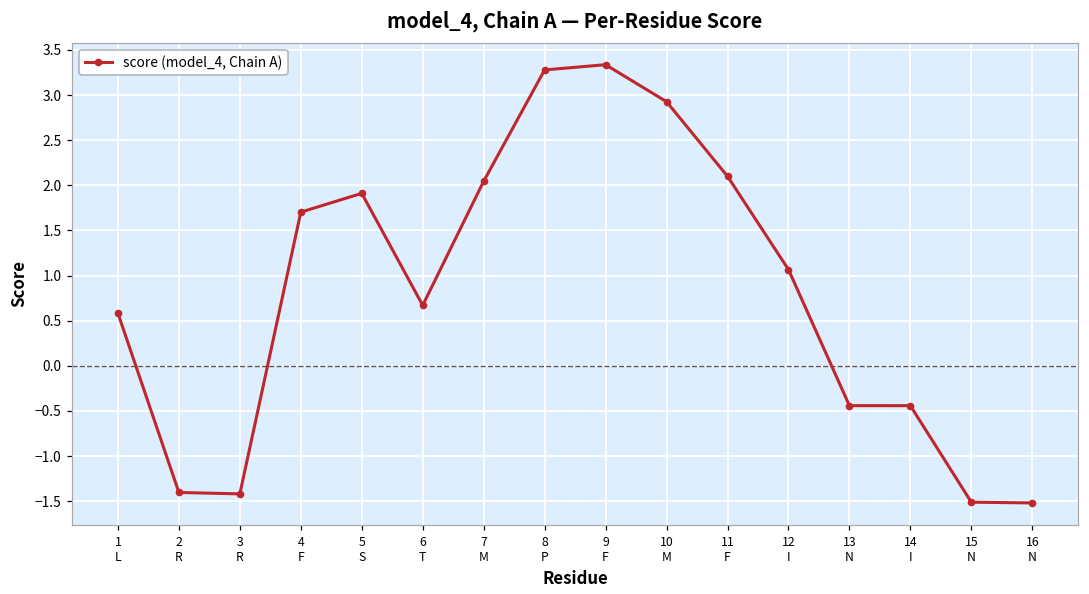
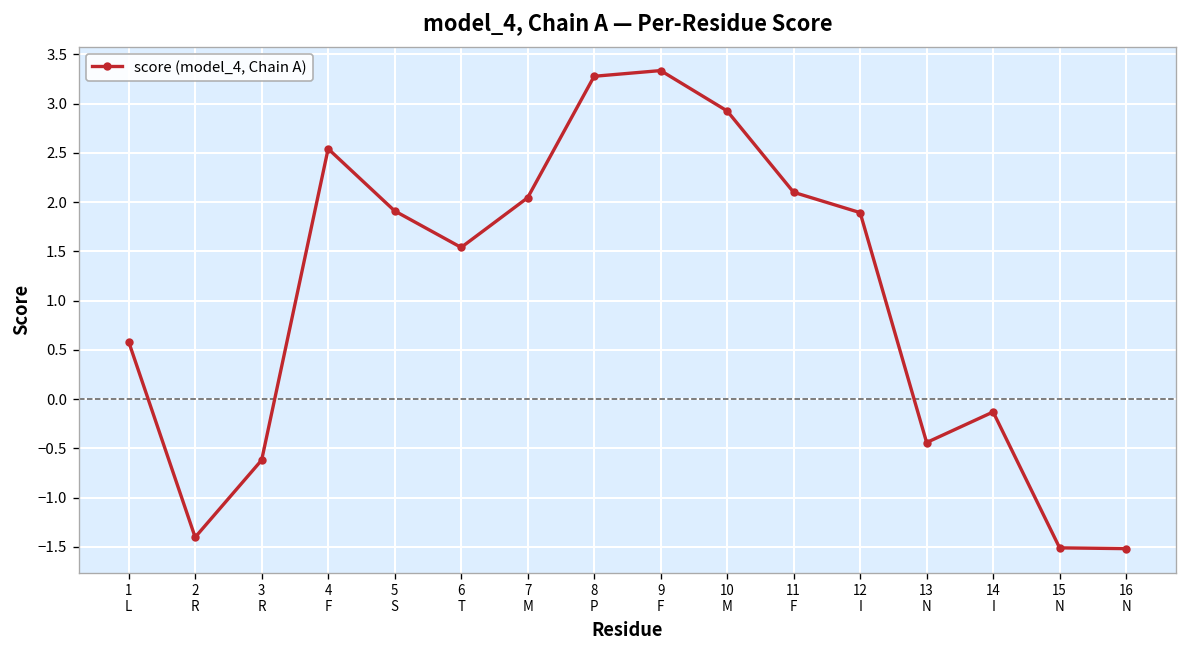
3 R: -1.4 -> -0.6
4 F: 1.7 -> 2.5
6 T: 0.7 -> 1.5
12 I: 1.1 -> 1.9
14 I: -0.4 -> -0.1
